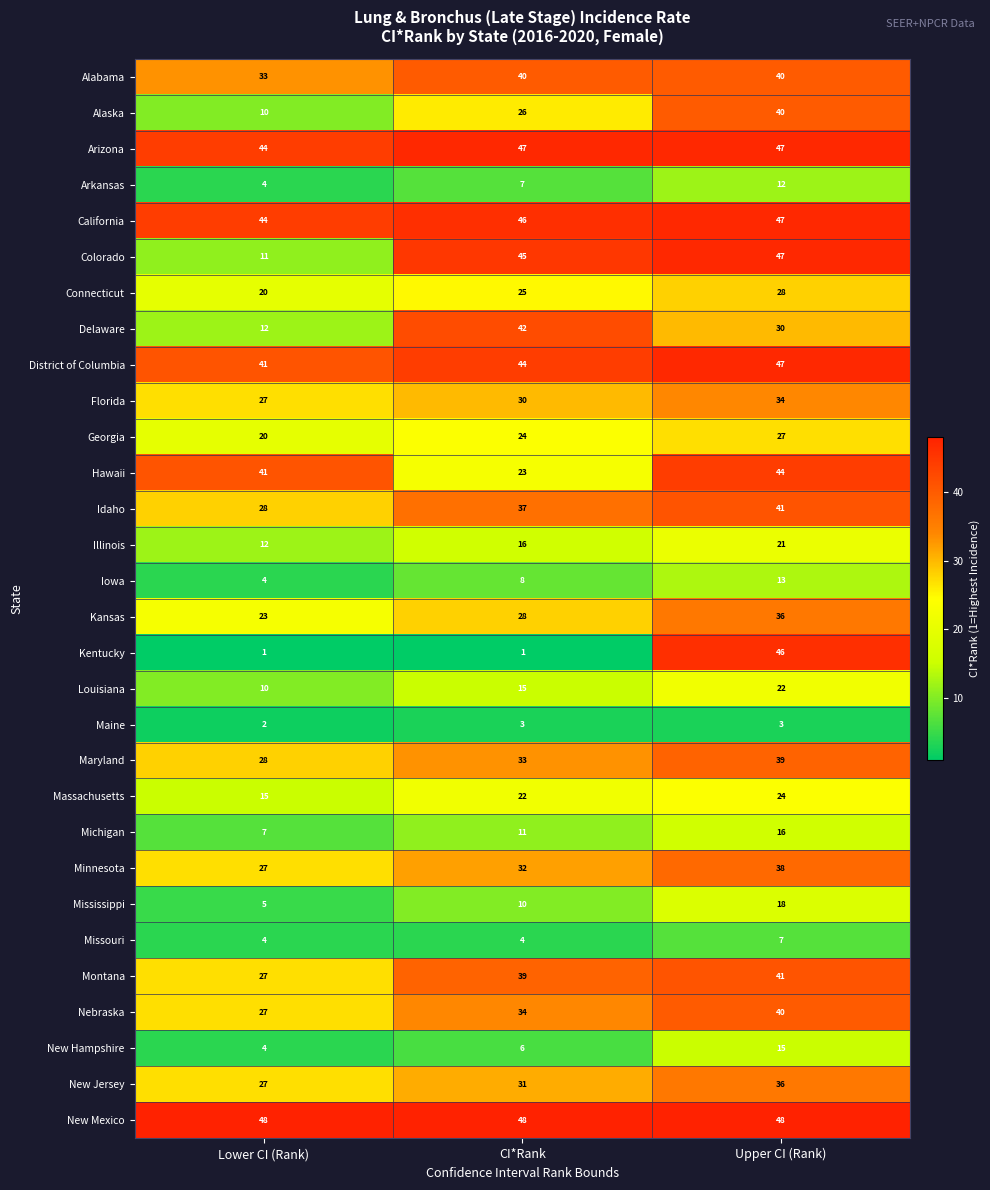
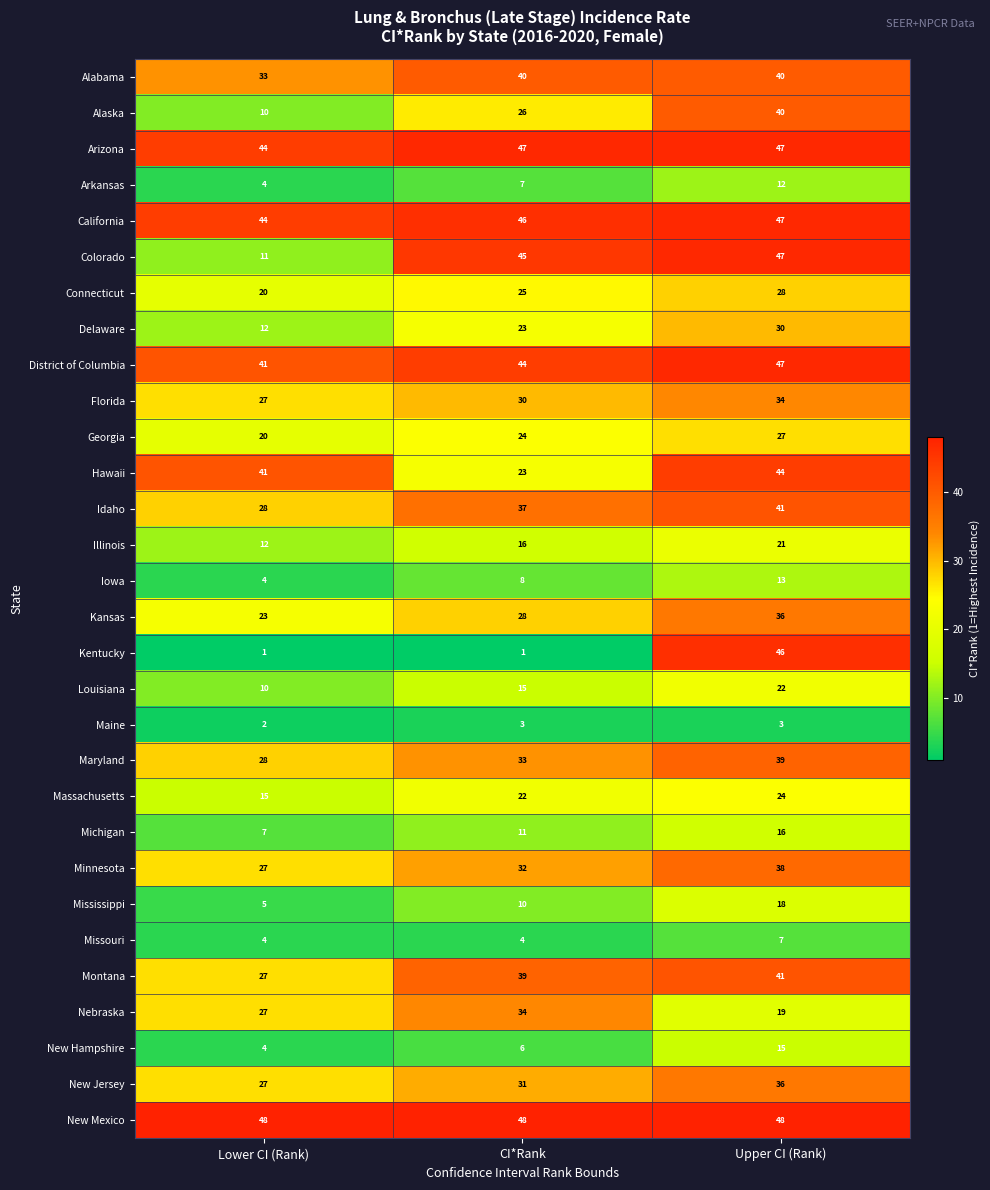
Delaware, CI*Rank: 42 -> 23
Nebraska, Upper CI (Rank): 40 -> 19
